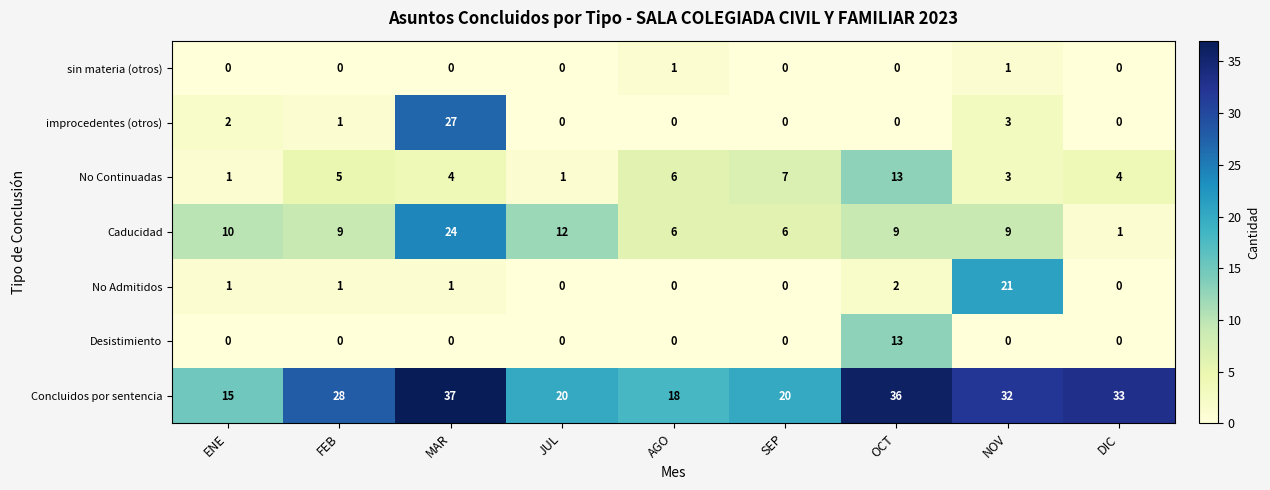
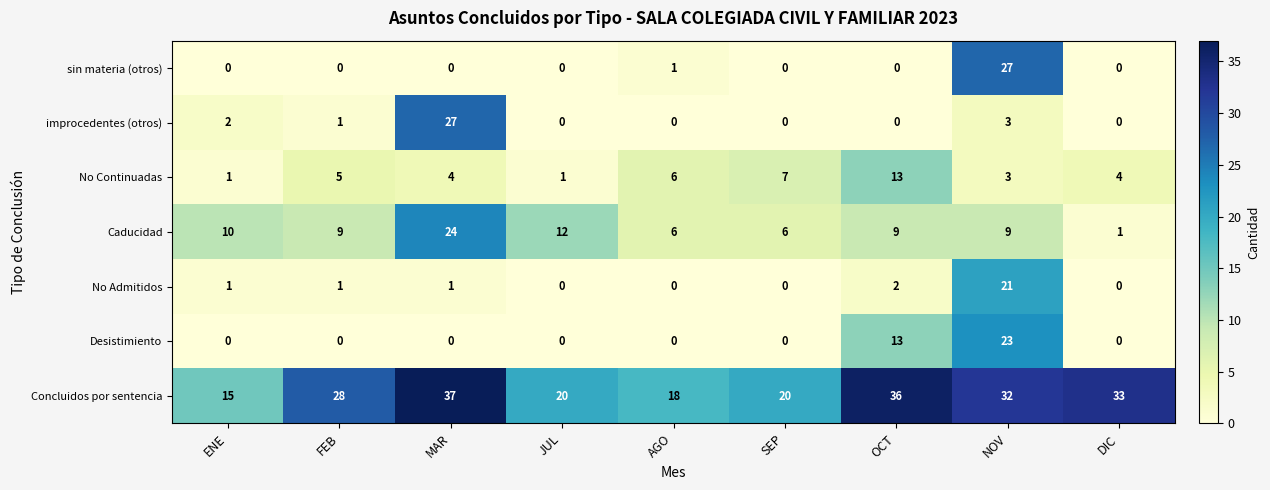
sin materia (otros), NOV: 1 -> 27
Desistimiento, NOV: 0 -> 23
